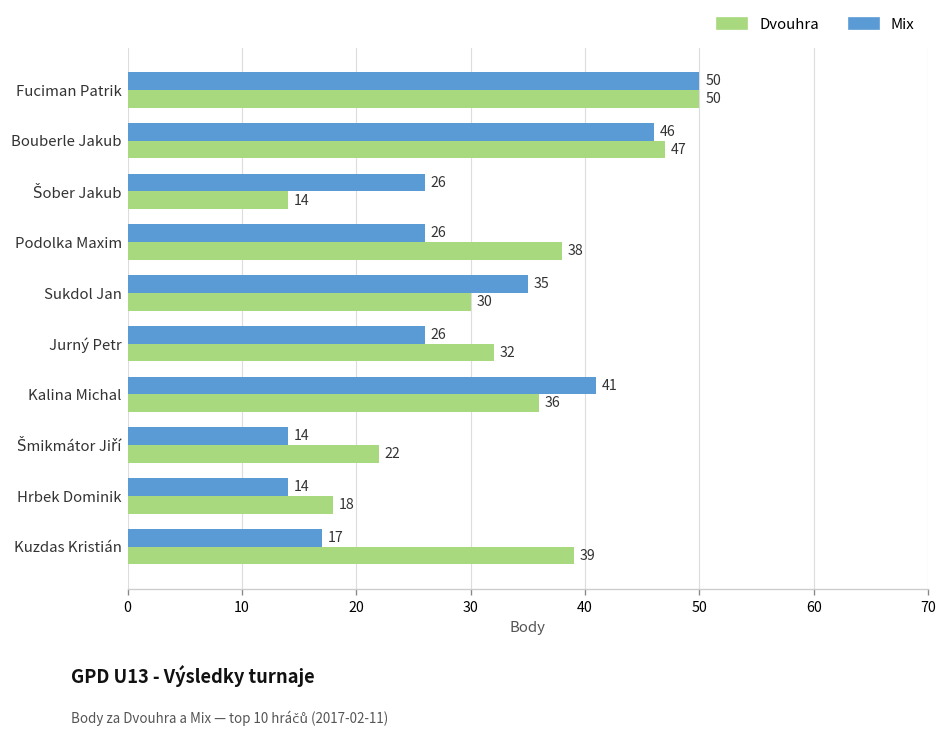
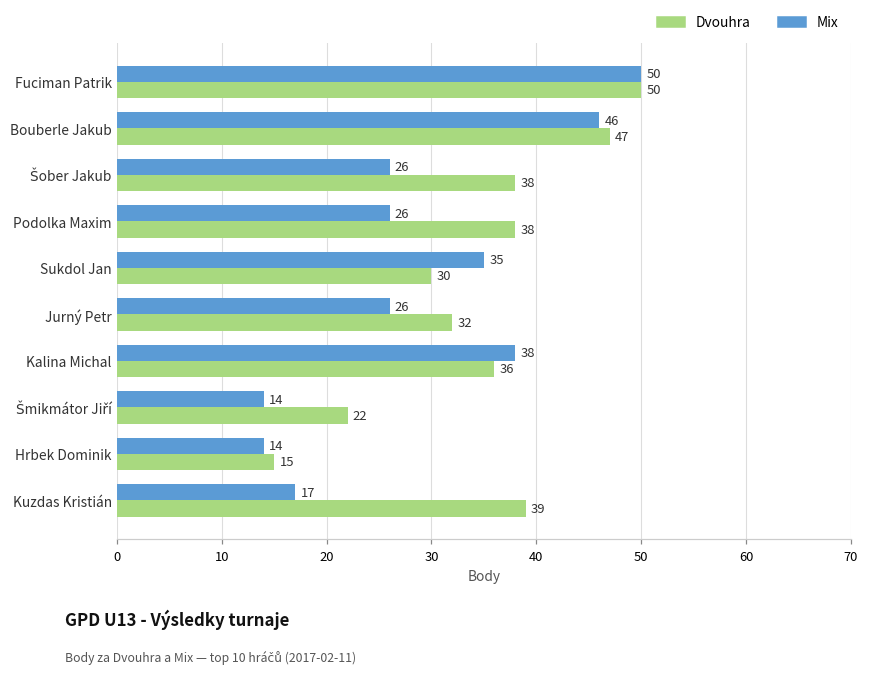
Dvouhra, Šober Jakub: 14 -> 38
Mix, Kalina Michal: 41 -> 38
Dvouhra, Hrbek Dominik: 18 -> 15
